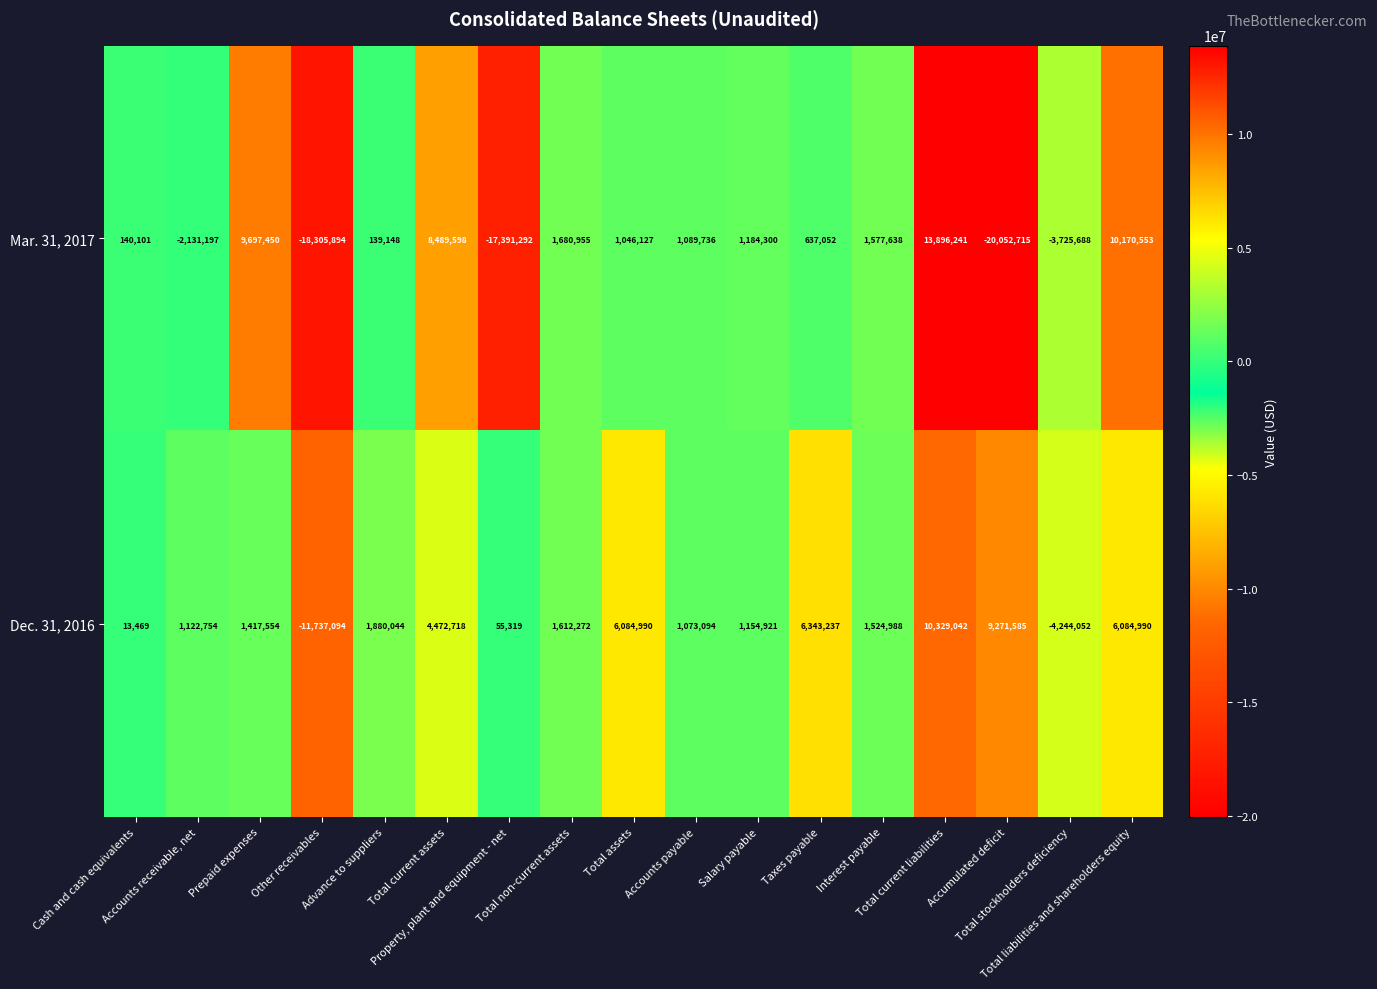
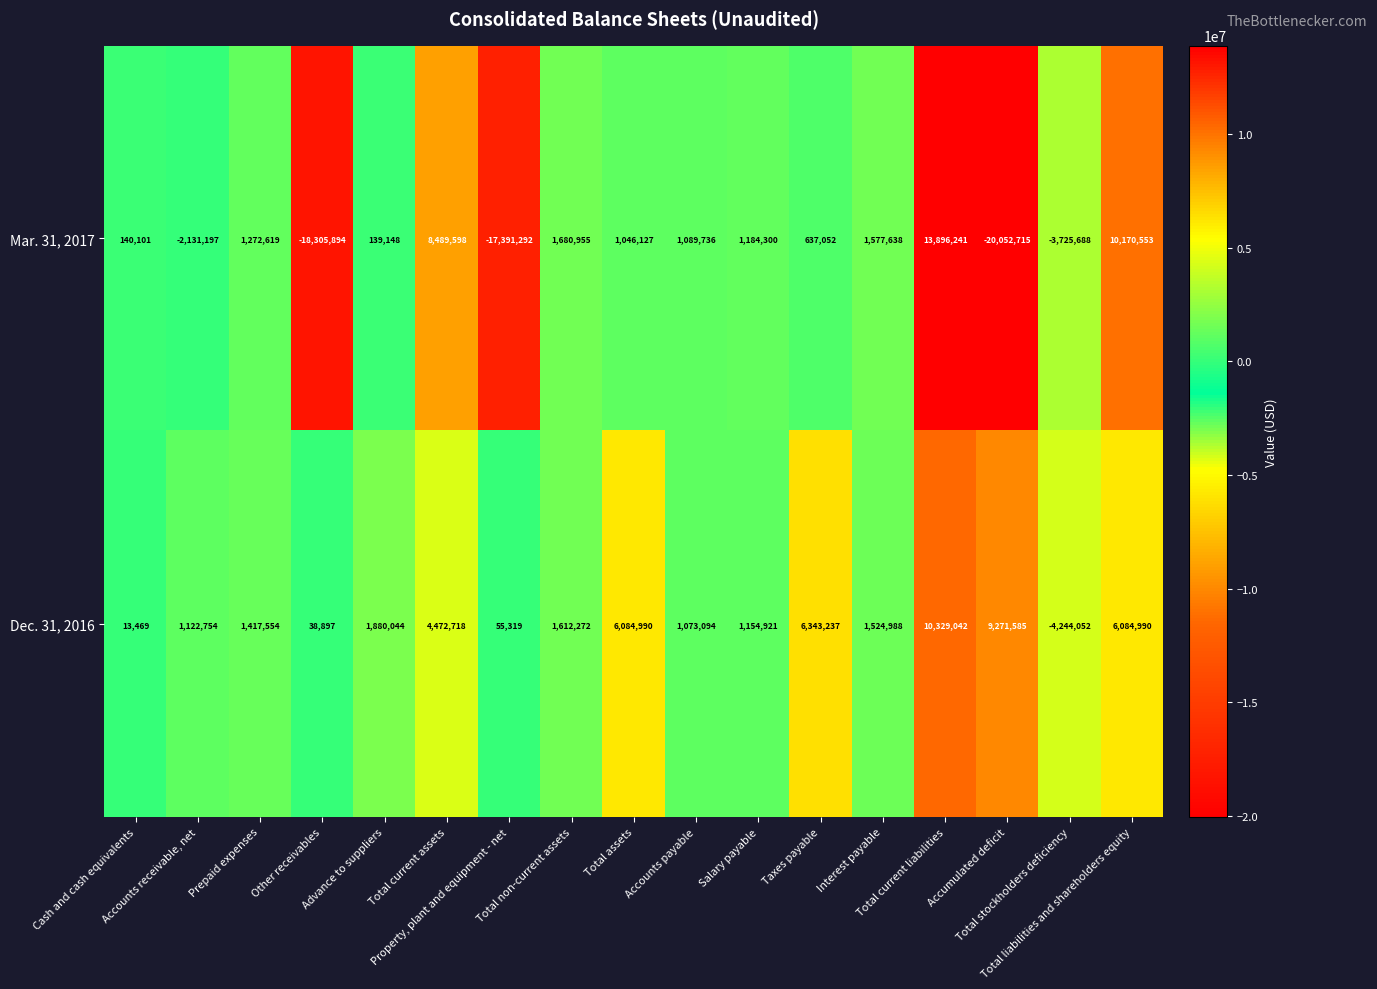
Mar. 31, 2017, Prepaid expenses: 9,697,450 -> 1,272,619
Dec. 31, 2016, Other receivables: -11,737,094 -> 38,897
